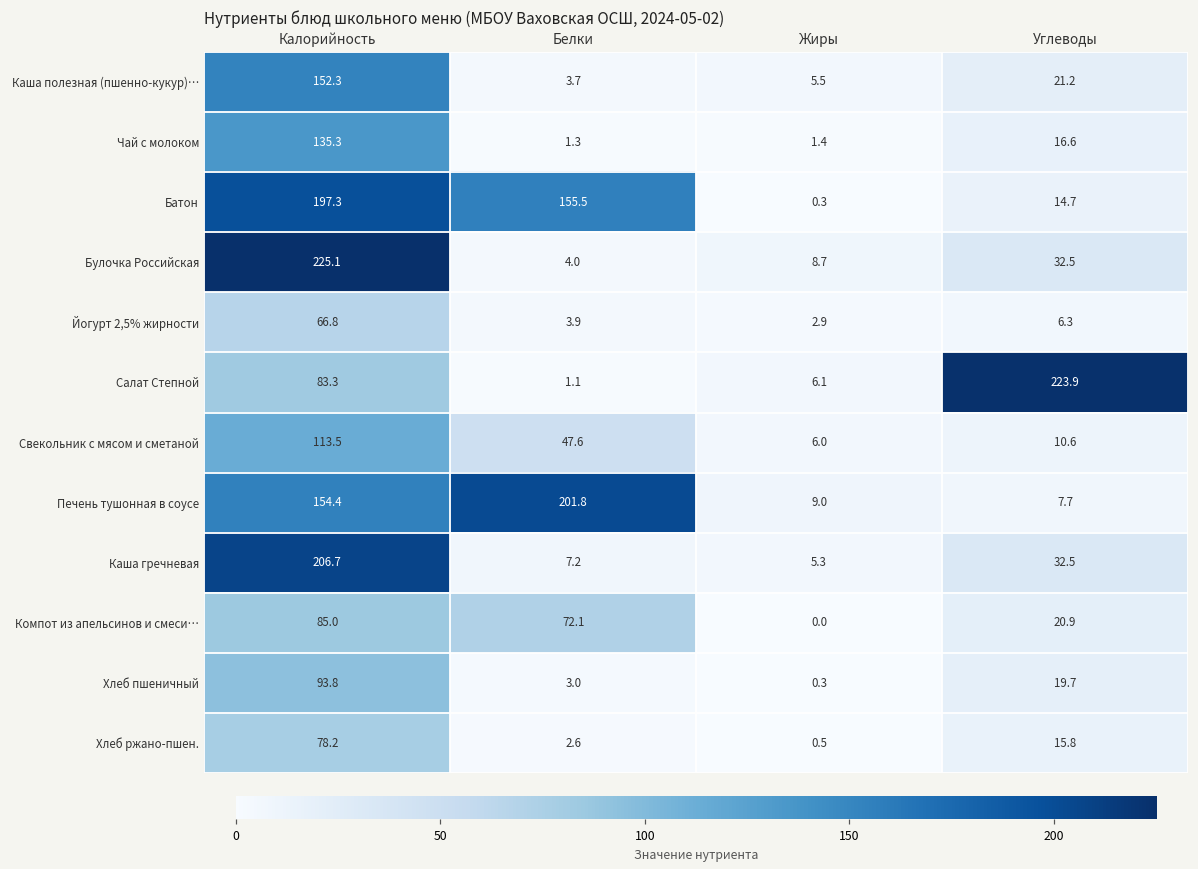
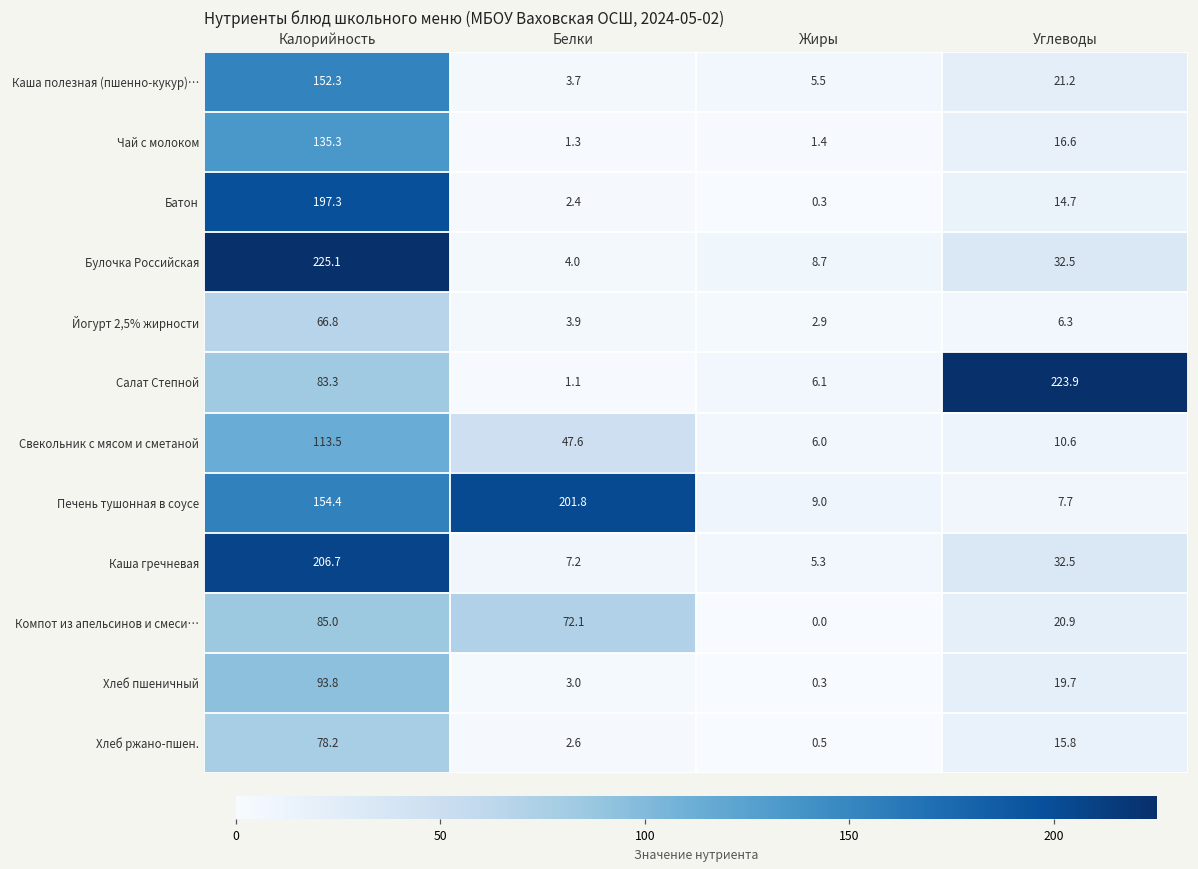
Батон, Белки: 155.5 -> 2.4
